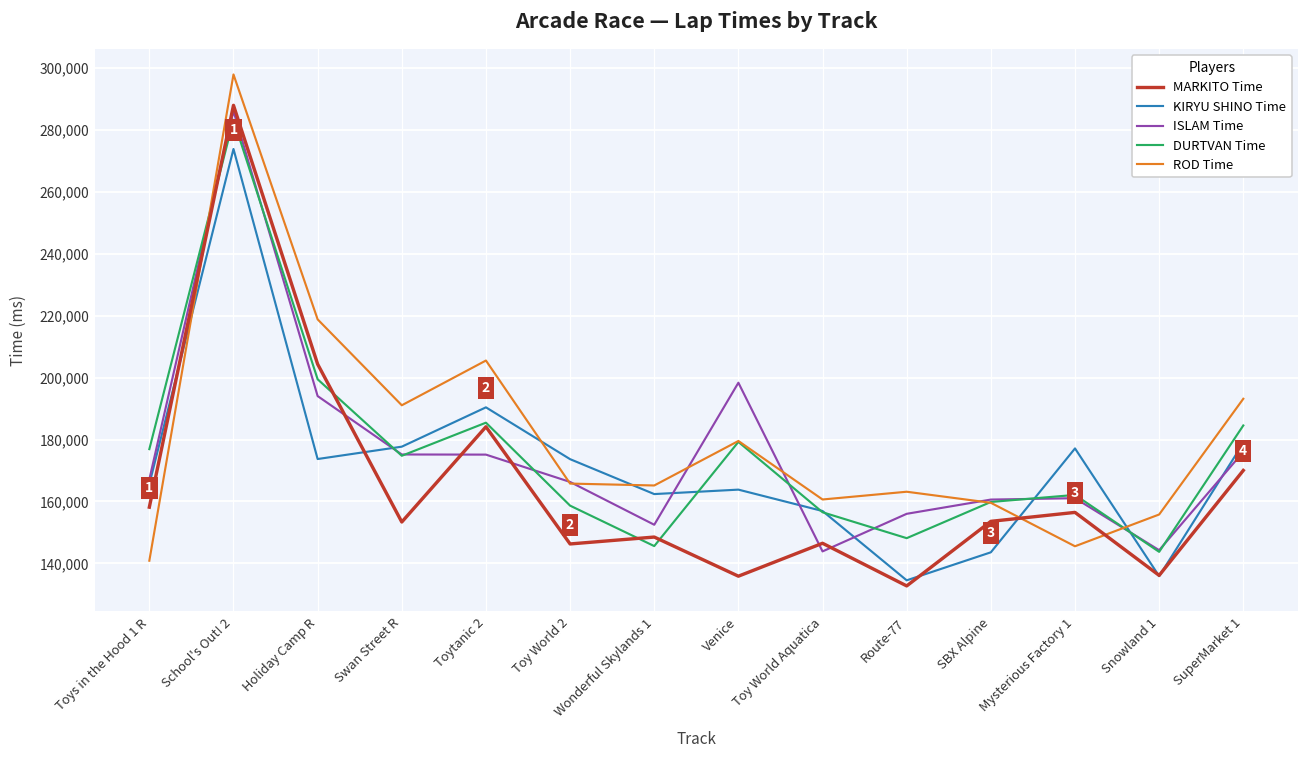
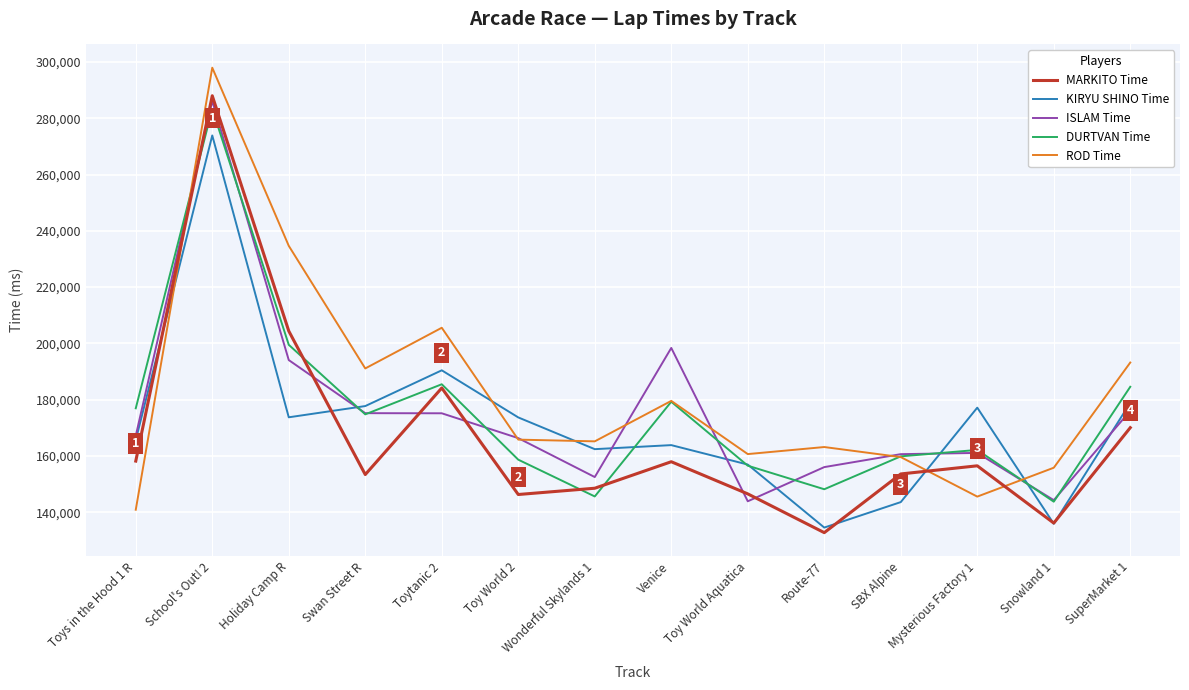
ROD Time, Holiday Camp R: 219,000 -> 235,000
MARKITO Time, Venice: 136,000 -> 158,000
